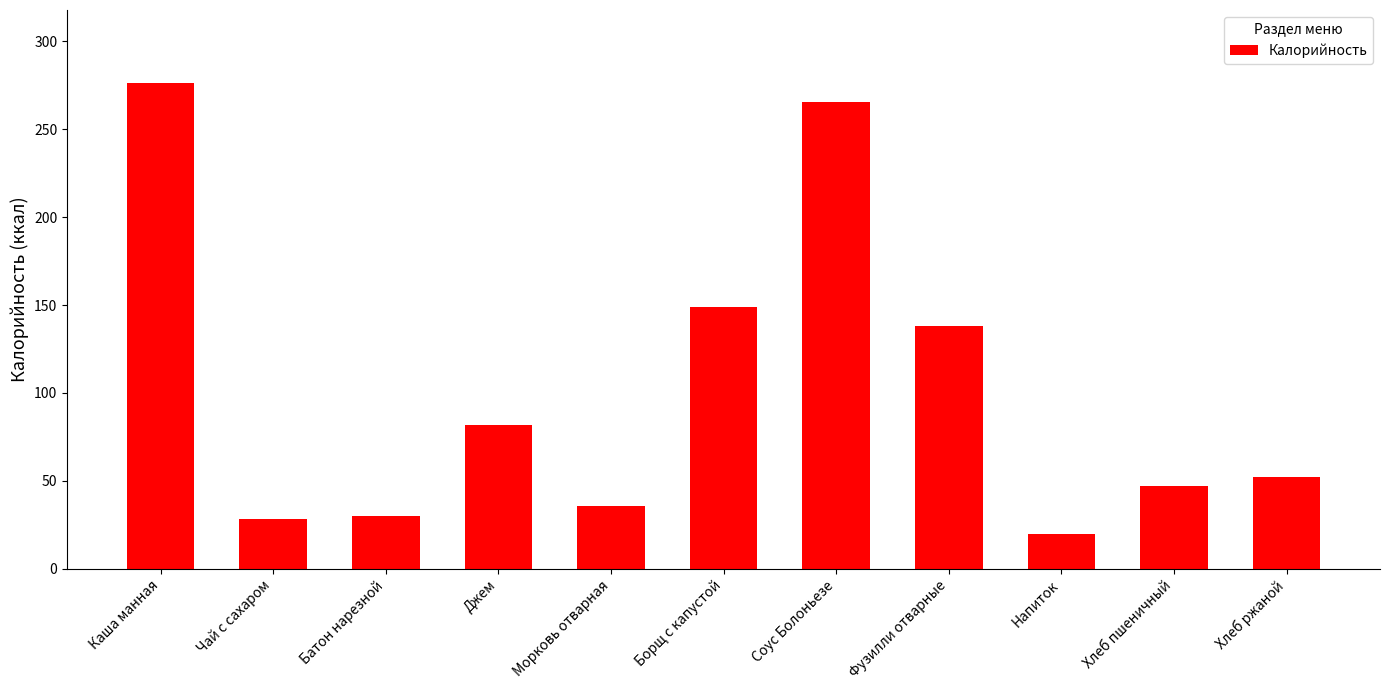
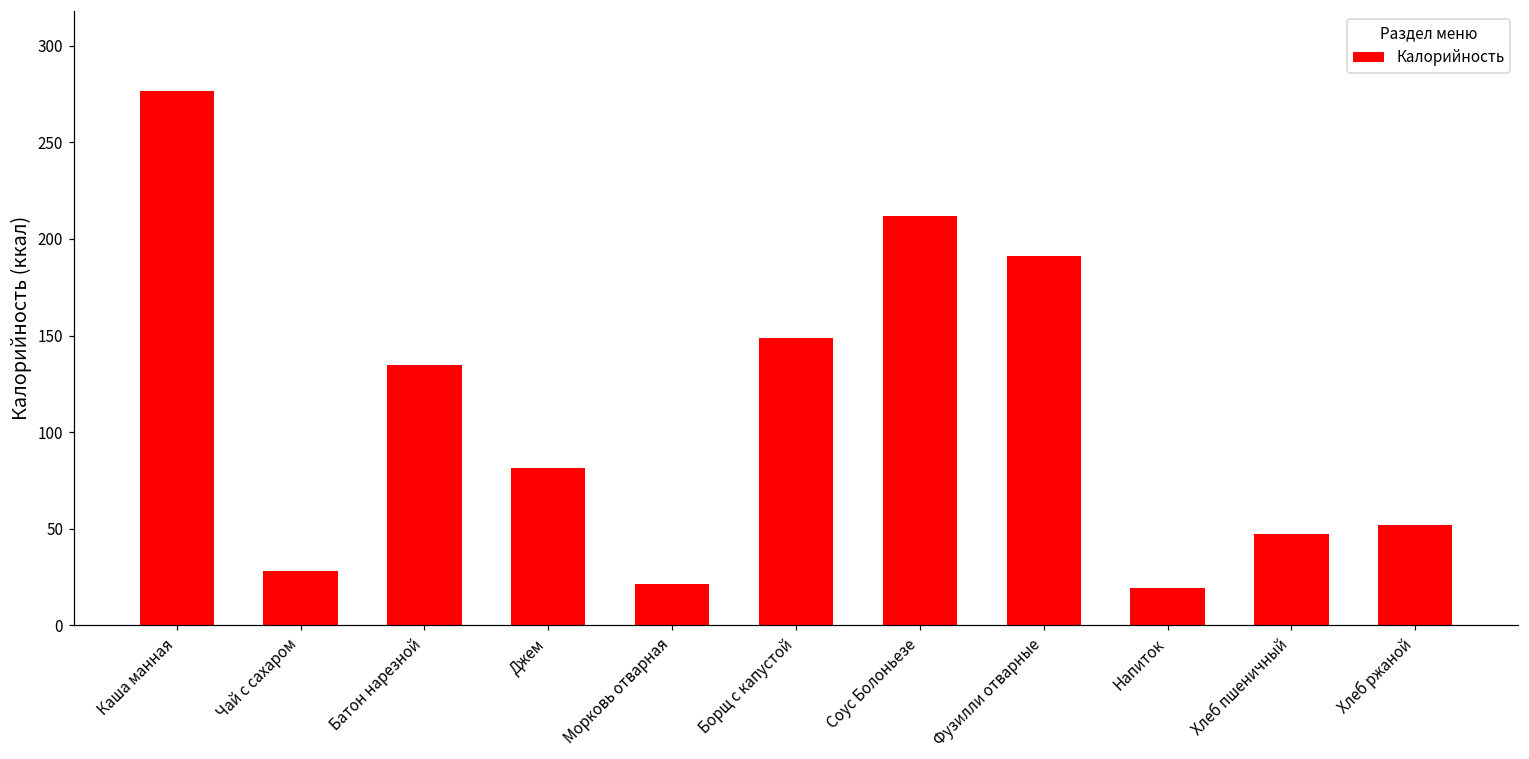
Батон нарезной: 30 -> 135
Морковь отварная: 36 -> 21
Соус Болоньезе: 266 -> 212
Фузилли отварные: 138 -> 191
